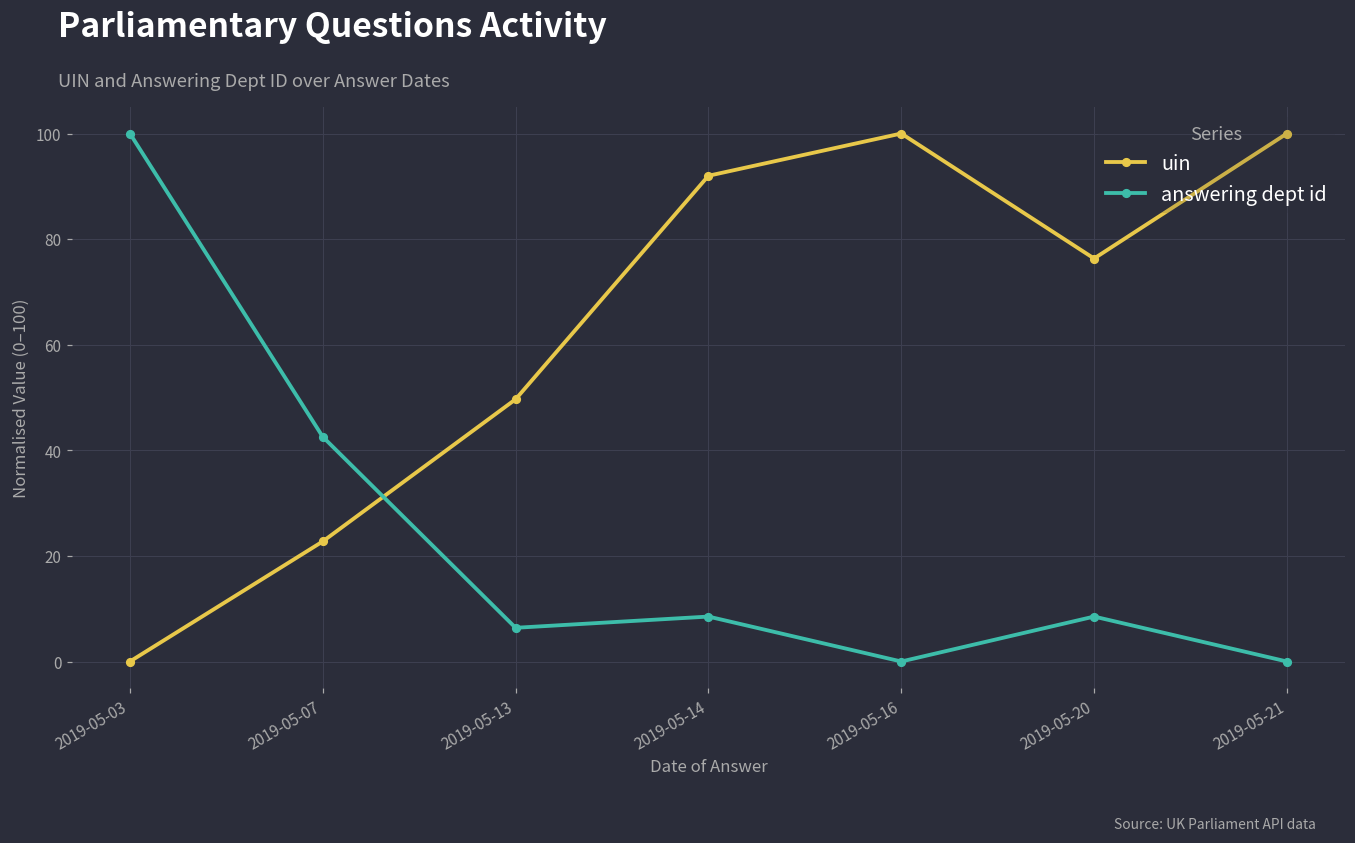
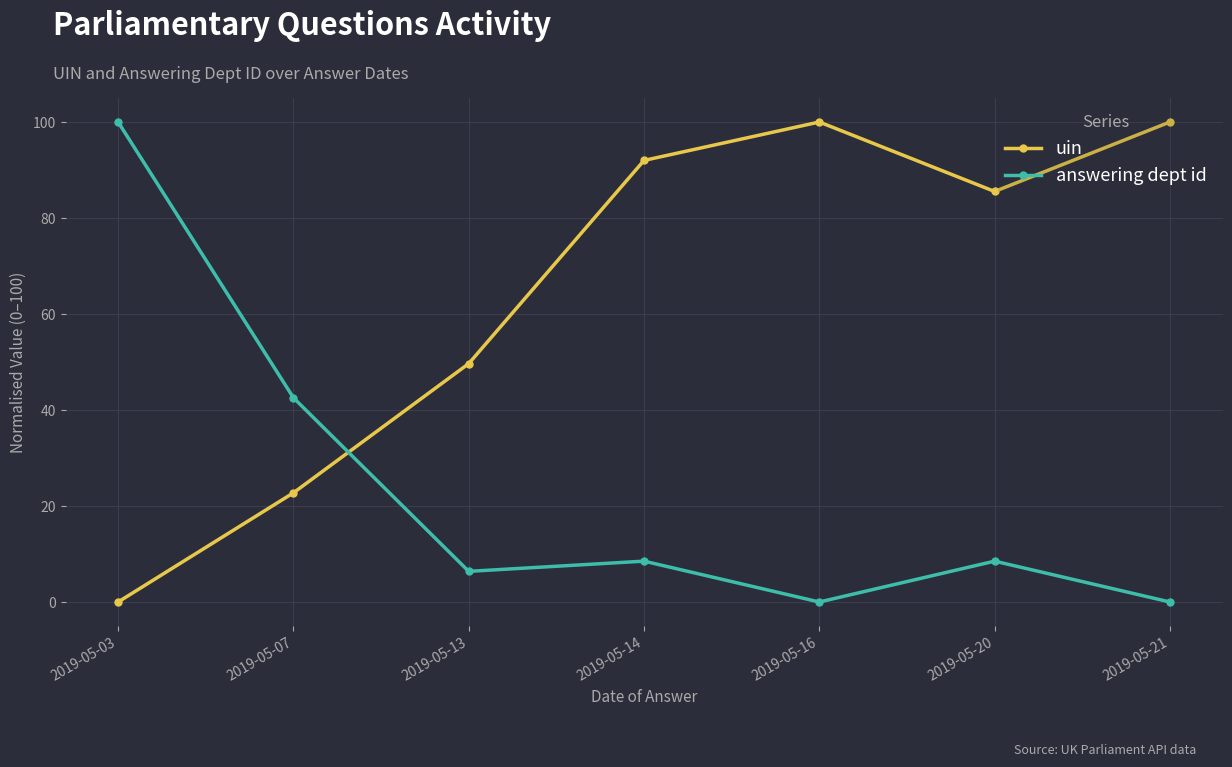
uin, 2019-05-20: 76 -> 86
